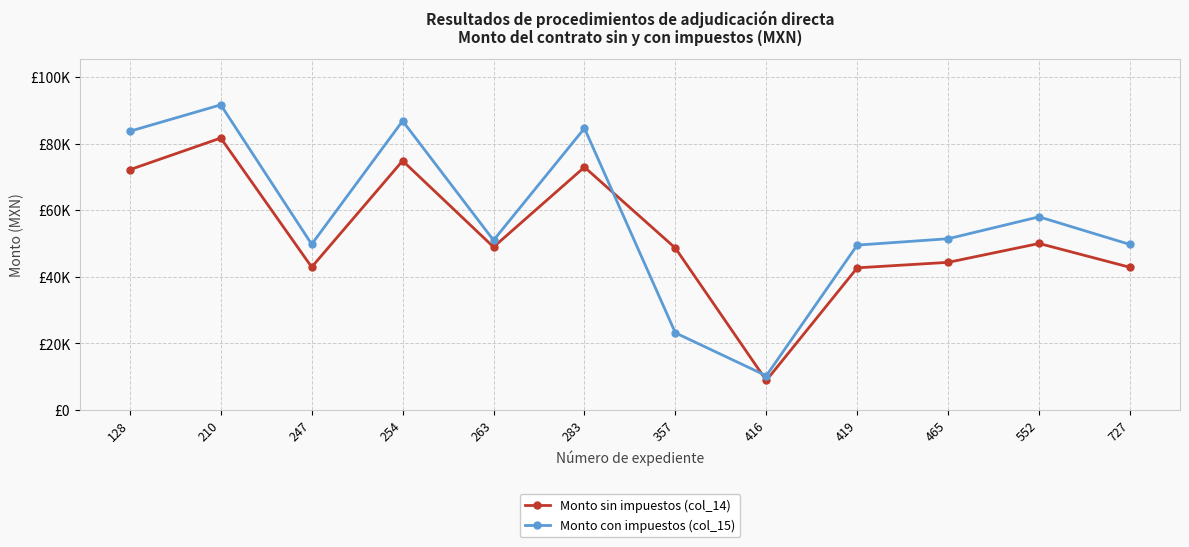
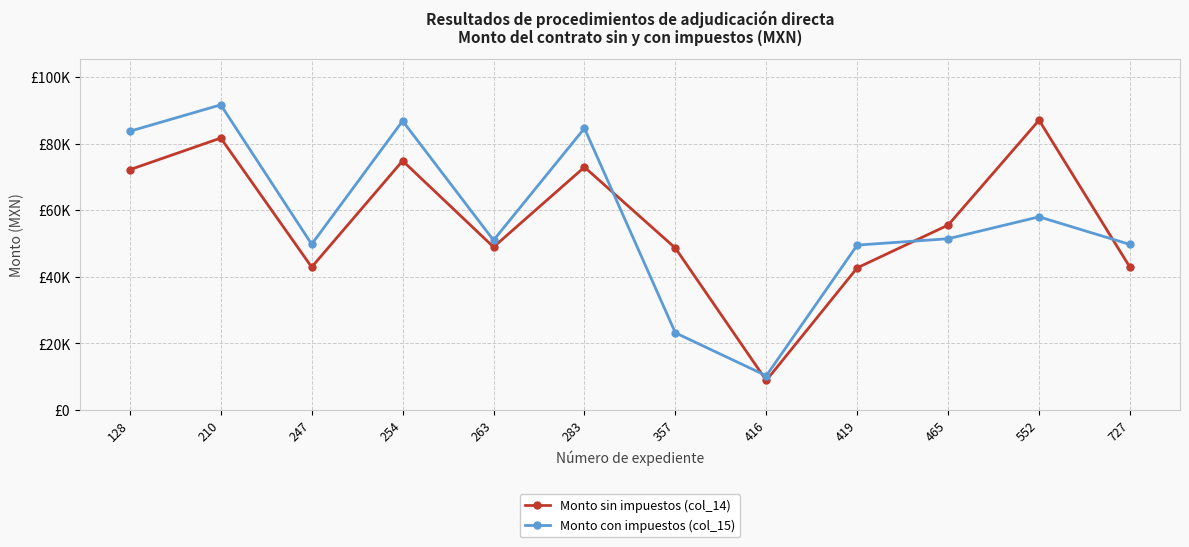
Monto sin impuestos (col_14), 465: £44000 -> £56000
Monto sin impuestos (col_14), 552: £50000 -> £87000
